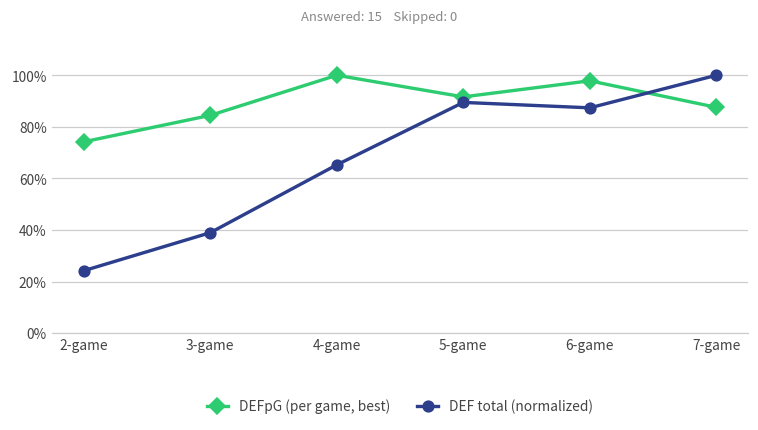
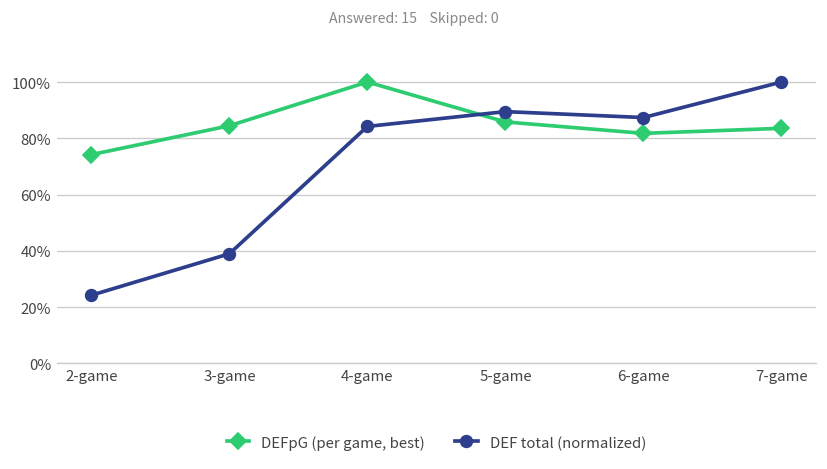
DEF total (normalized), 4-game: 65% -> 84%
DEFpG (per game, best), 5-game: 92% -> 86%
DEFpG (per game, best), 6-game: 98% -> 82%
DEFpG (per game, best), 7-game: 88% -> 84%
